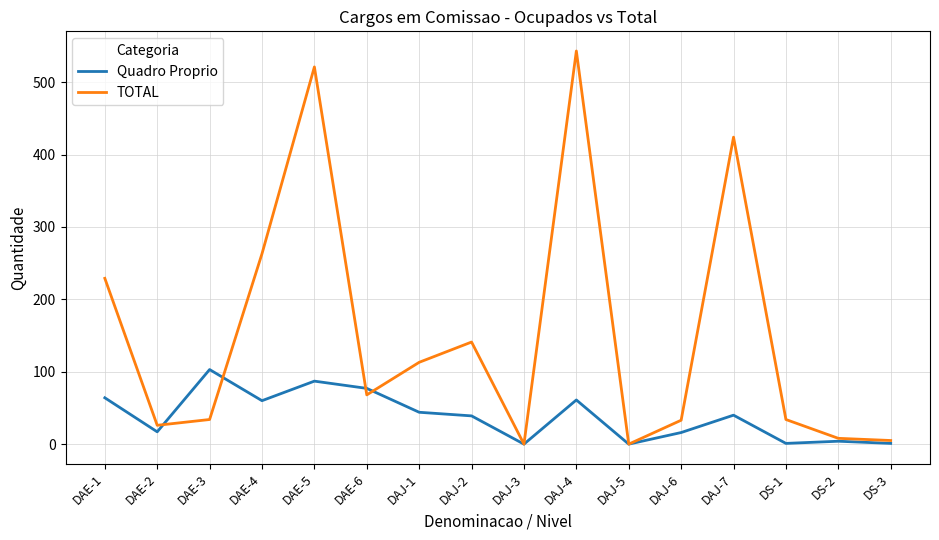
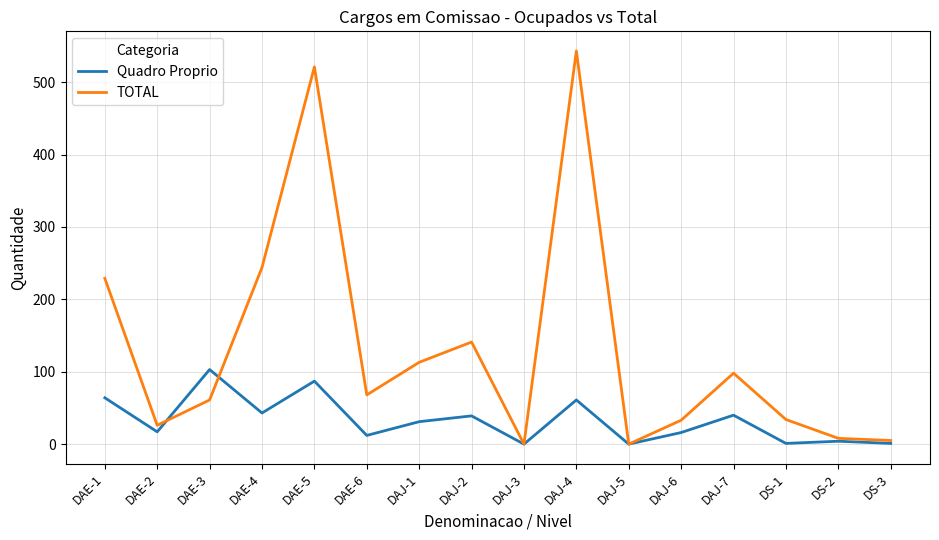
TOTAL, DAE-3: 30 -> 60
Quadro Proprio, DAE-4: 60 -> 40
TOTAL, DAE-4: 260 -> 240
Quadro Proprio, DAE-6: 80 -> 10
Quadro Proprio, DAJ-1: 40 -> 30
TOTAL, DAJ-7: 420 -> 100
